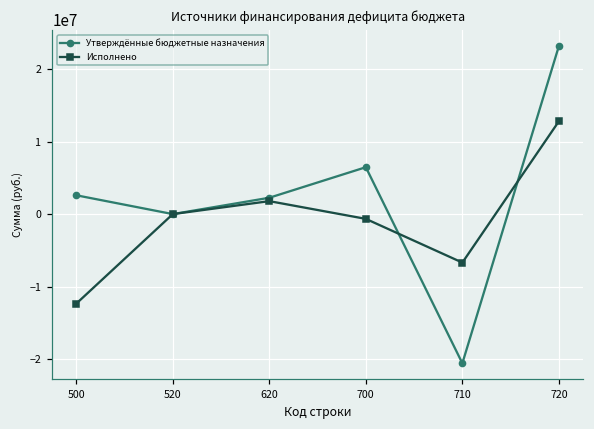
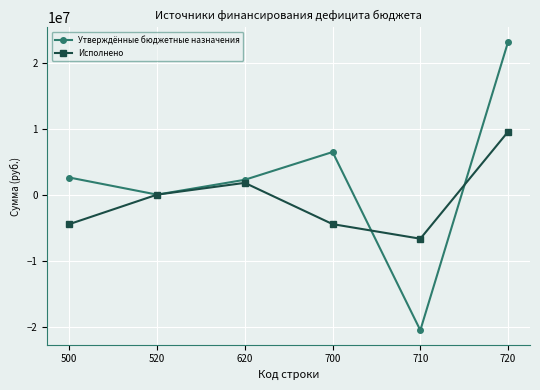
Исполнено, 500: -12000000 -> -4000000
Исполнено, 700: -1000000 -> -4000000
Исполнено, 720: 13000000 -> 10000000
